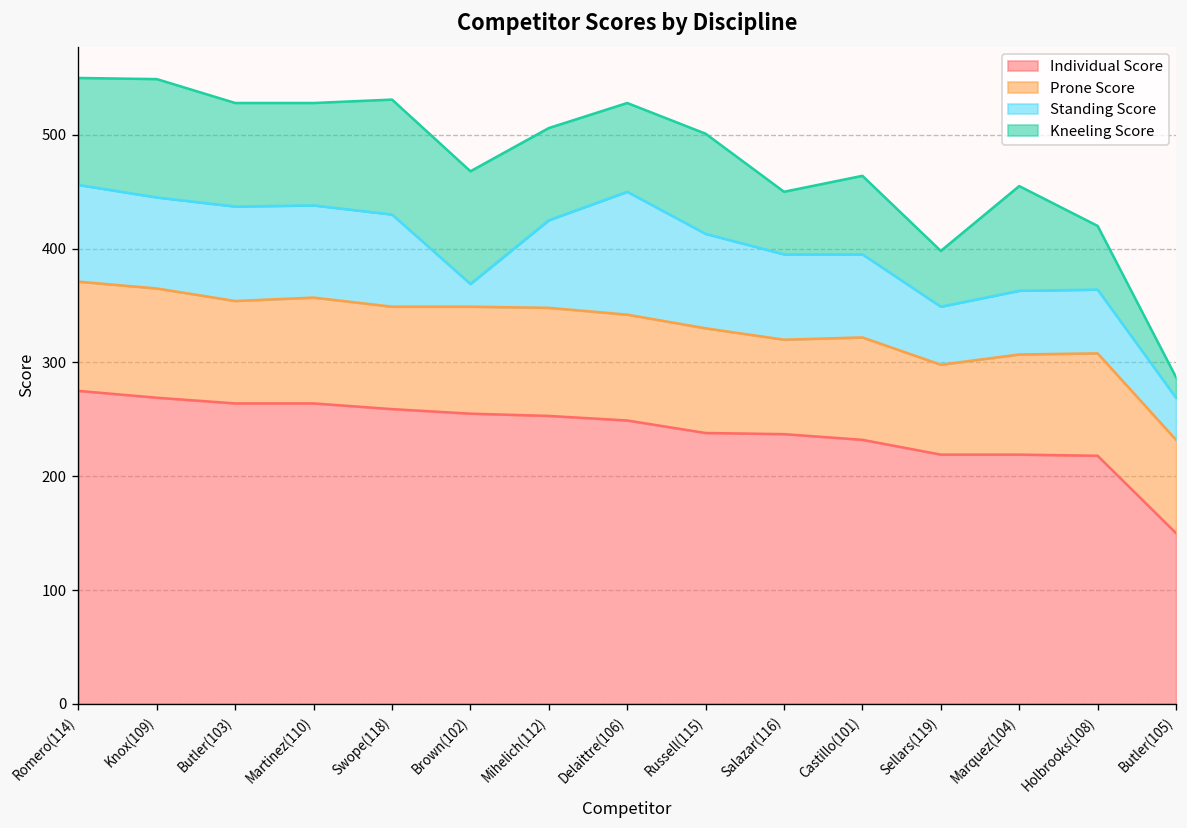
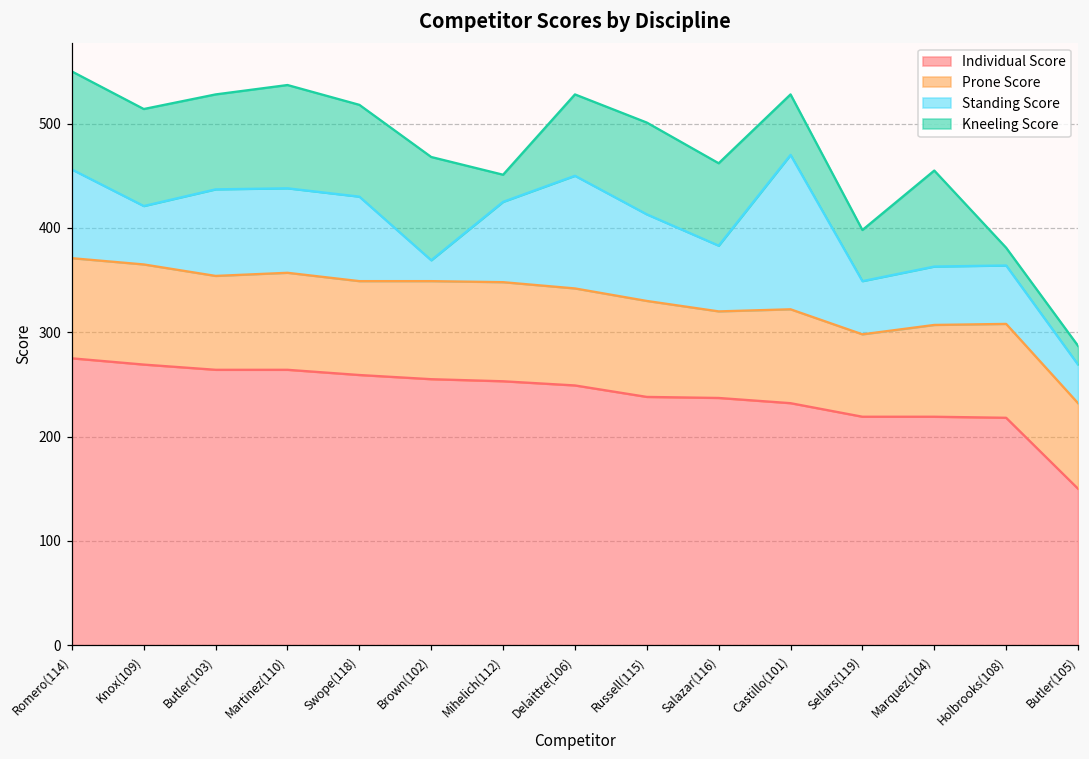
Standing Score, Knox(109): 80 -> 60
Kneeling Score, Knox(109): 100 -> 90
Kneeling Score, Martinez(110): 90 -> 100
Kneeling Score, Swope(118): 100 -> 90
Kneeling Score, Mihelich(112): 80 -> 30
Standing Score, Salazar(116): 80 -> 60
Kneeling Score, Salazar(116): 60 -> 80
Standing Score, Castillo(101): 70 -> 150
Kneeling Score, Castillo(101): 70 -> 60
Kneeling Score, Holbrooks(108): 60 -> 20
